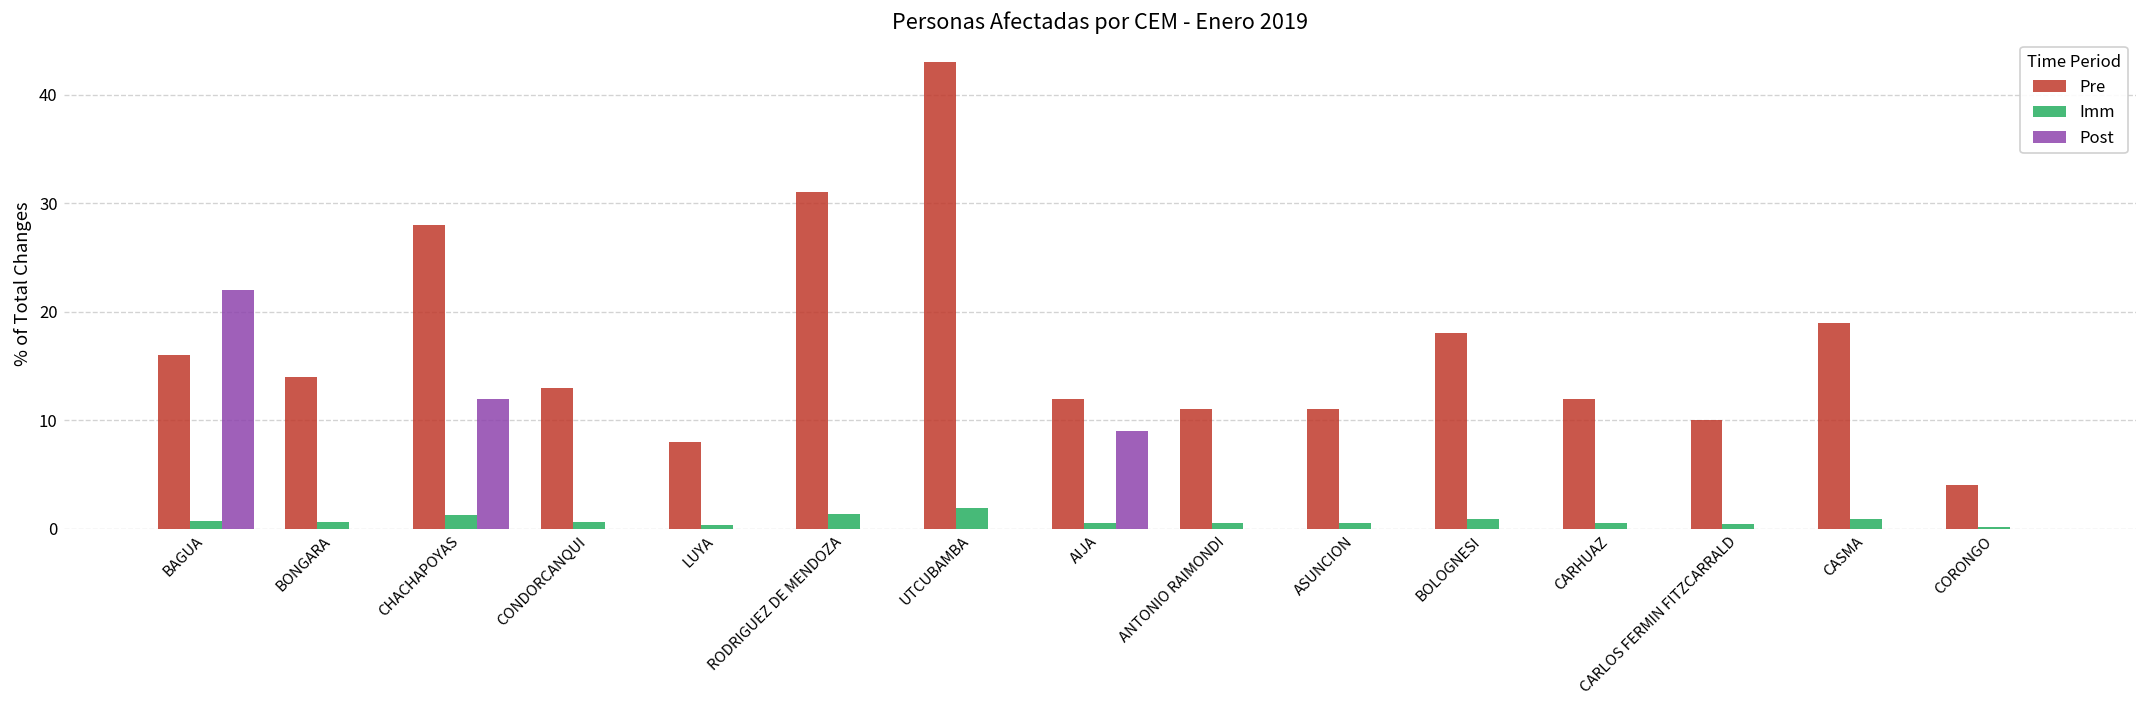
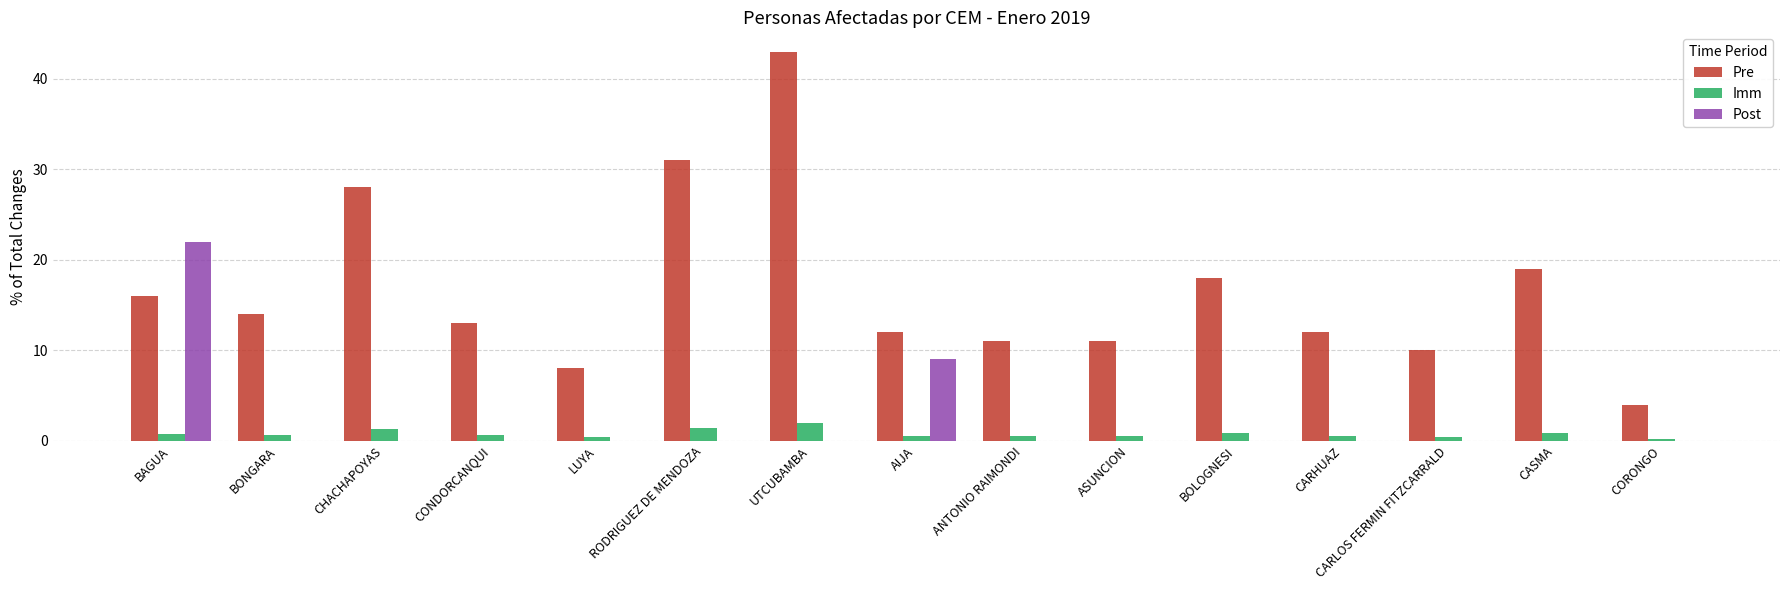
Post, CHACHAPOYAS: 12 -> 0
